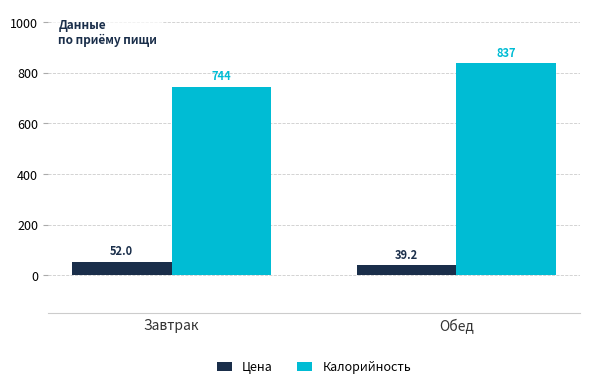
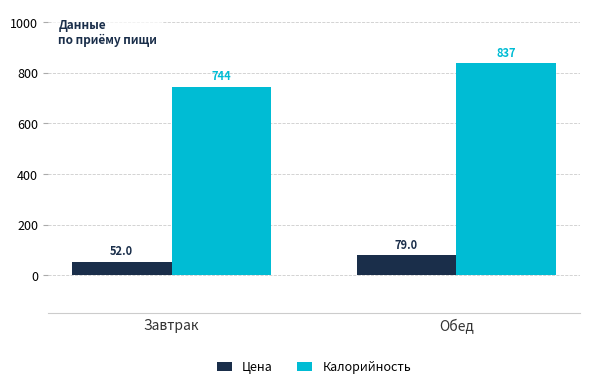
Цена, Обед: 39.2 -> 79.0
